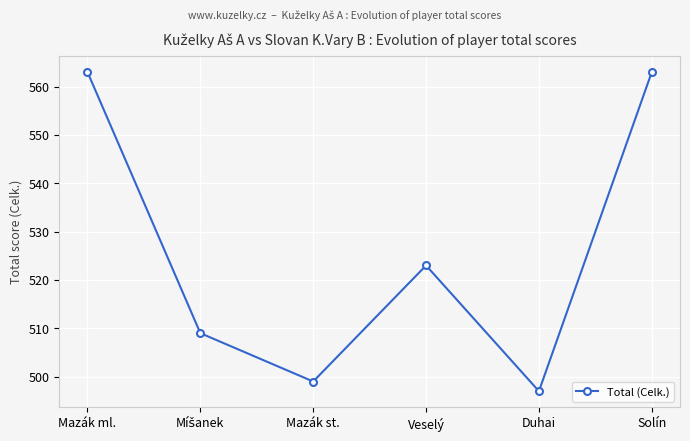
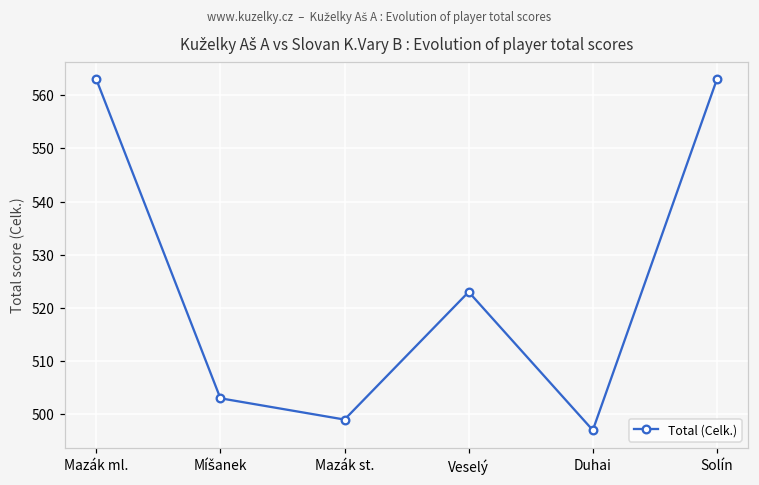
Míšanek: 509 -> 503
